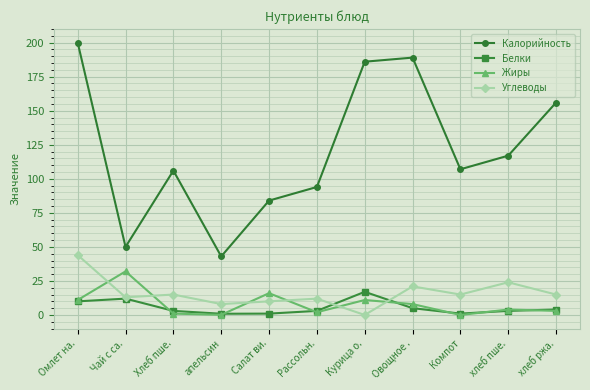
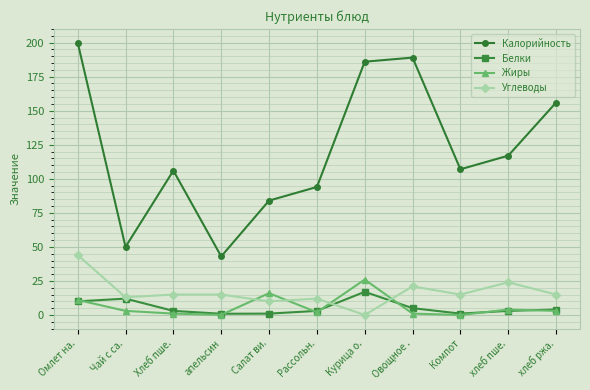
Жиры, Чай с са.: 32 -> 3
Углеводы, апельсин: 8 -> 15
Жиры, Курица о.: 11 -> 26
Жиры, Овощное .: 8 -> 1
